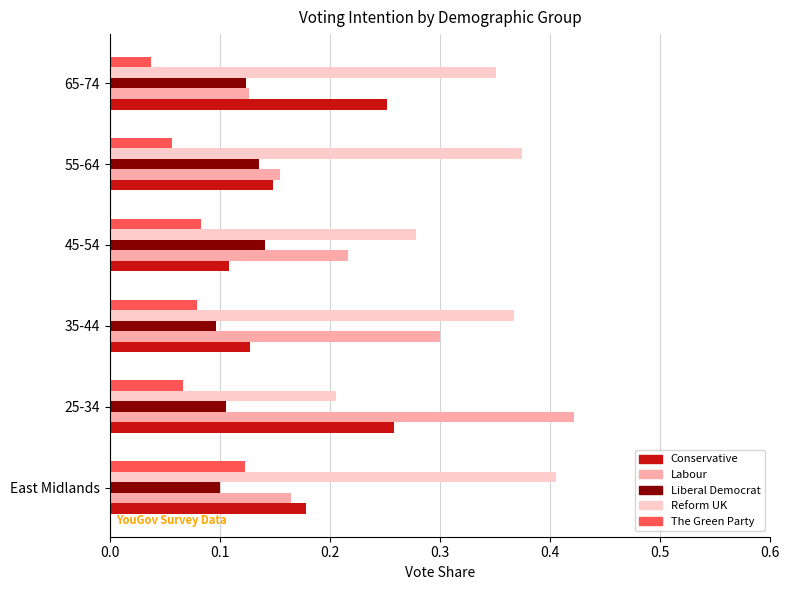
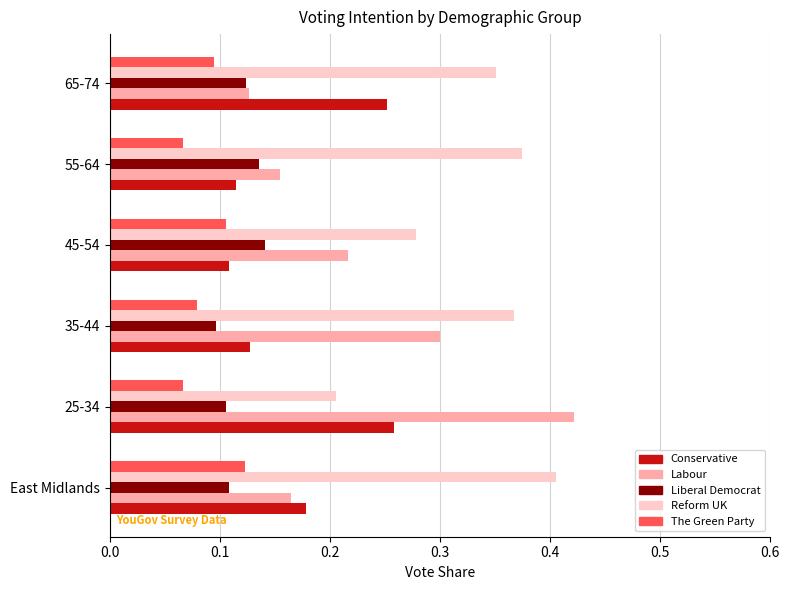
The Green Party, 65-74: 0.038 -> 0.095
The Green Party, 55-64: 0.057 -> 0.066
Conservative, 55-64: 0.148 -> 0.115
The Green Party, 45-54: 0.083 -> 0.106
Liberal Democrat, East Midlands: 0.100 -> 0.108
